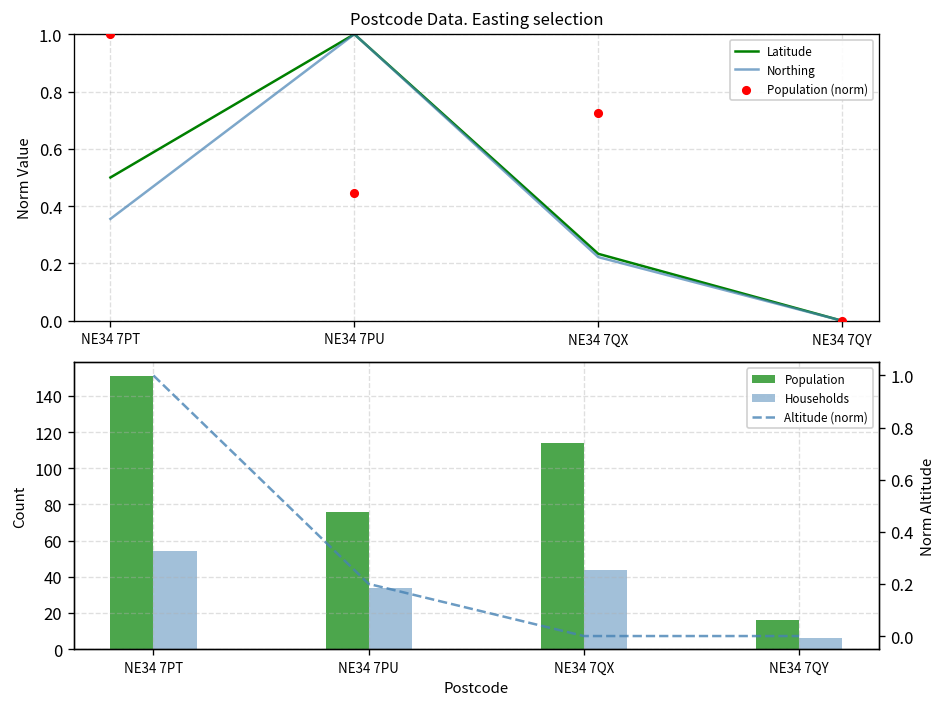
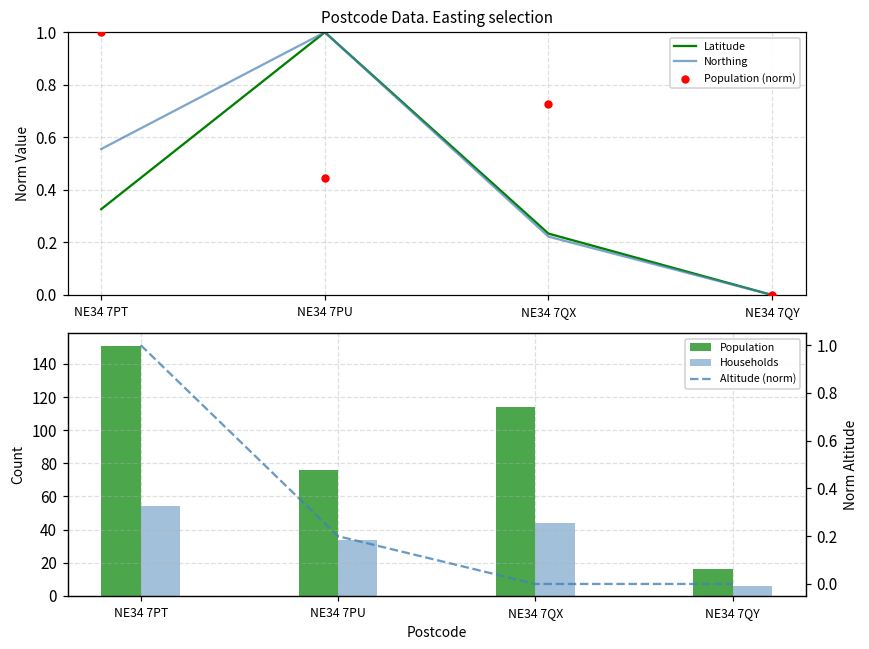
Postcode Data. Easting selection, Latitude, NE34 7PT: 0.50 -> 0.33
Postcode Data. Easting selection, Northing, NE34 7PT: 0.36 -> 0.56
